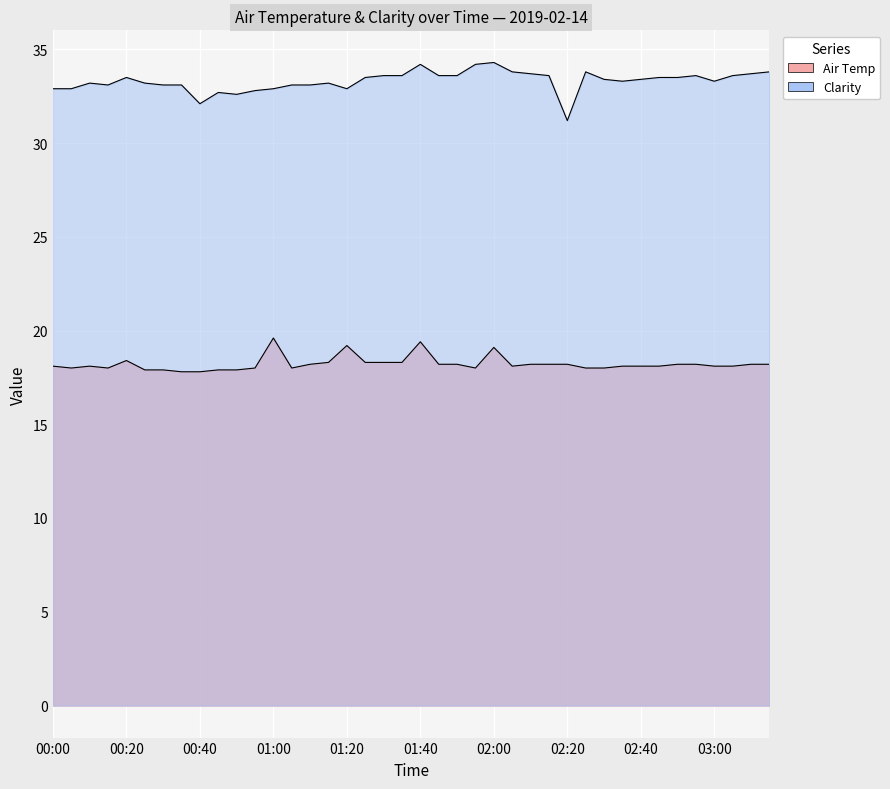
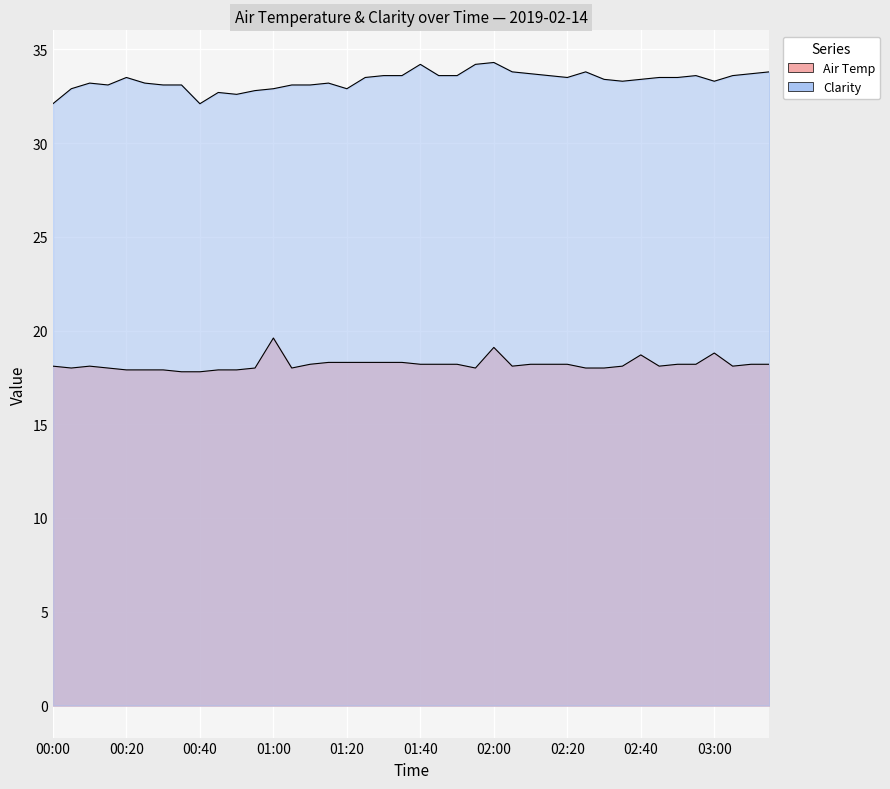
Clarity, 00:00: 32.9 -> 32.1
Air Temp, 00:20: 18.4 -> 17.9
Air Temp, 01:20: 19.2 -> 18.3
Air Temp, 01:40: 19.4 -> 18.2
Clarity, 02:20: 31.2 -> 33.5
Air Temp, 02:40: 18.1 -> 18.7
Air Temp, 03:00: 18.1 -> 18.8
